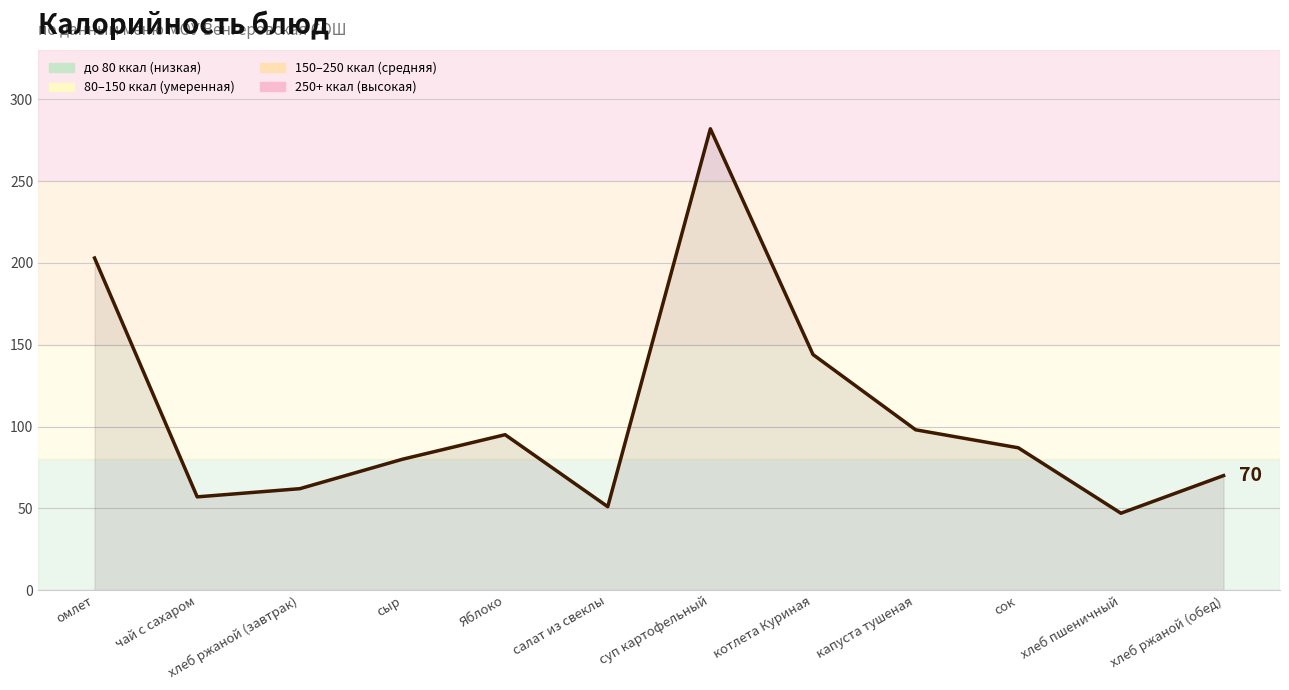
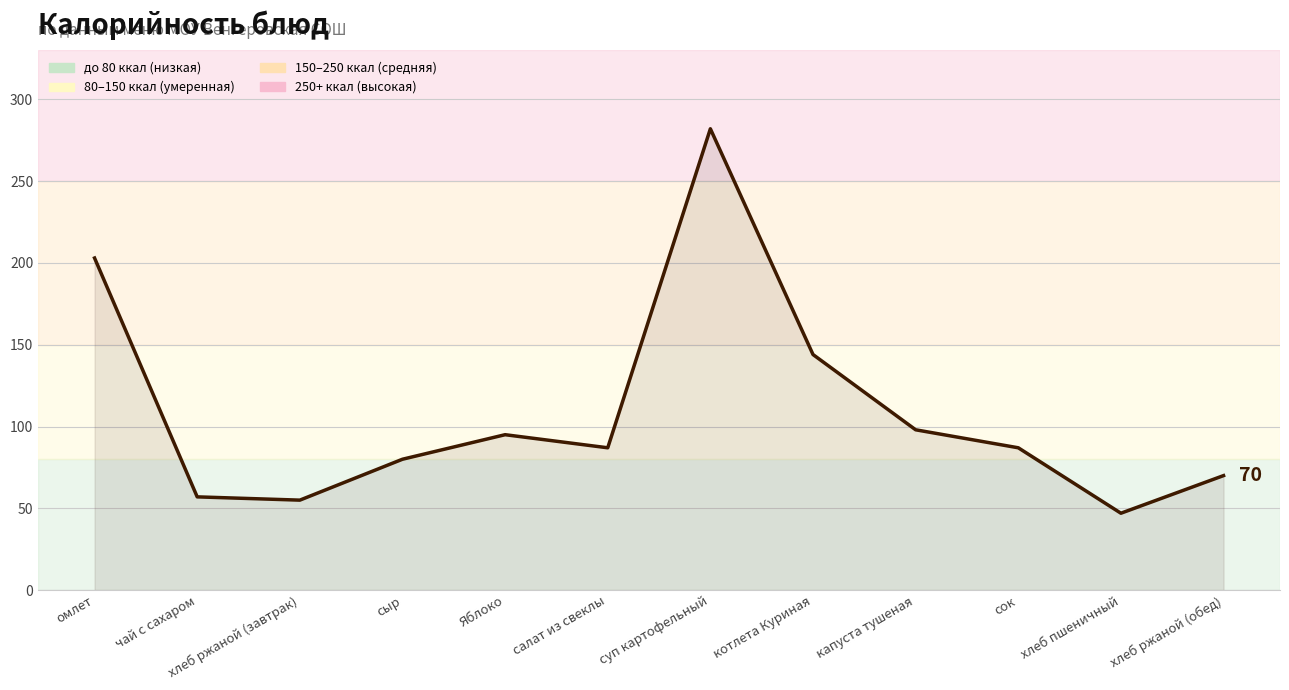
хлеб ржаной (завтрак): 62 -> 55
салат из свеклы: 51 -> 87
